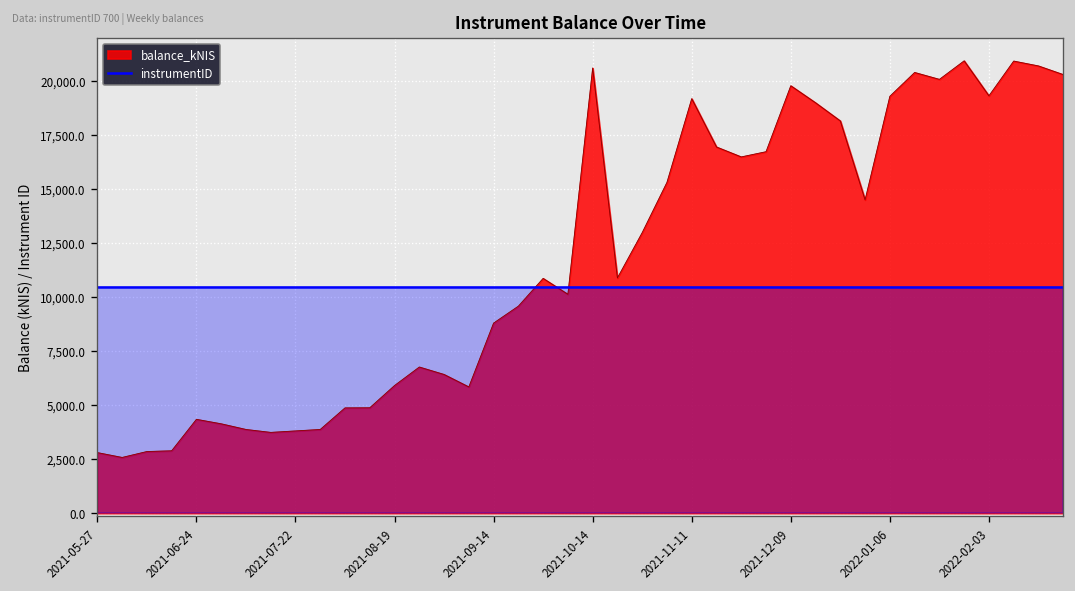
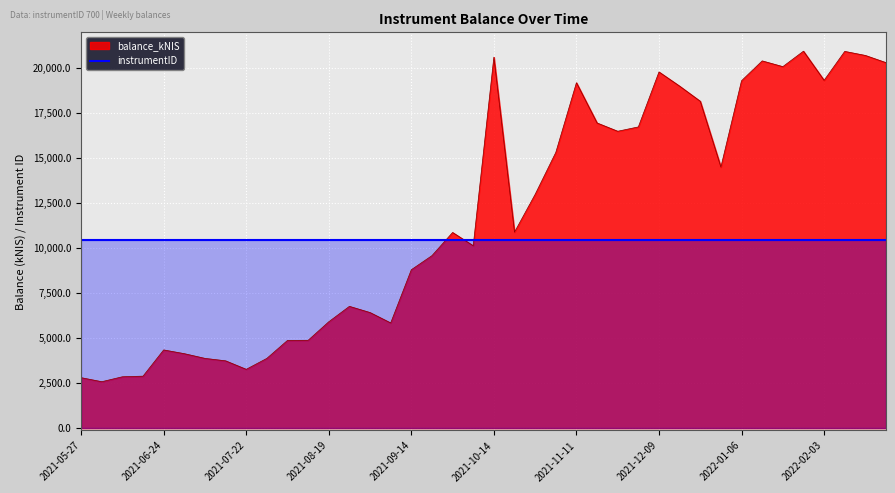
balance_kNIS, 2021-07-22: 3,800 -> 3,300
